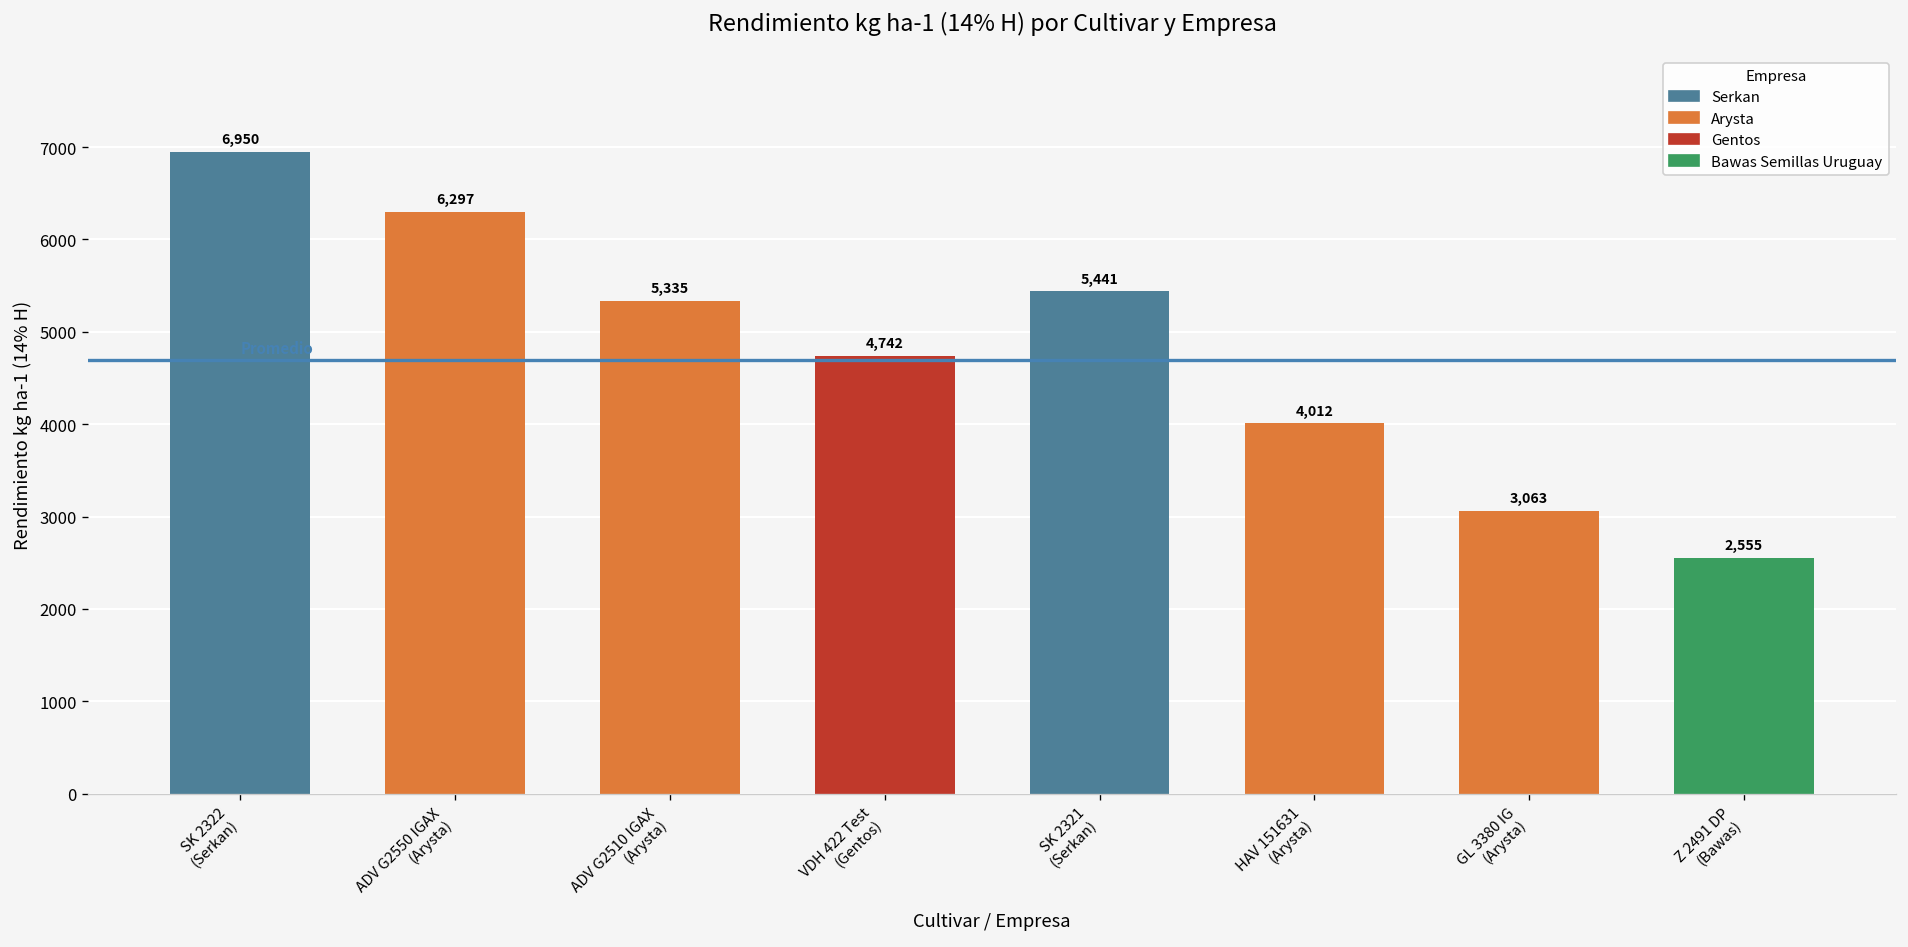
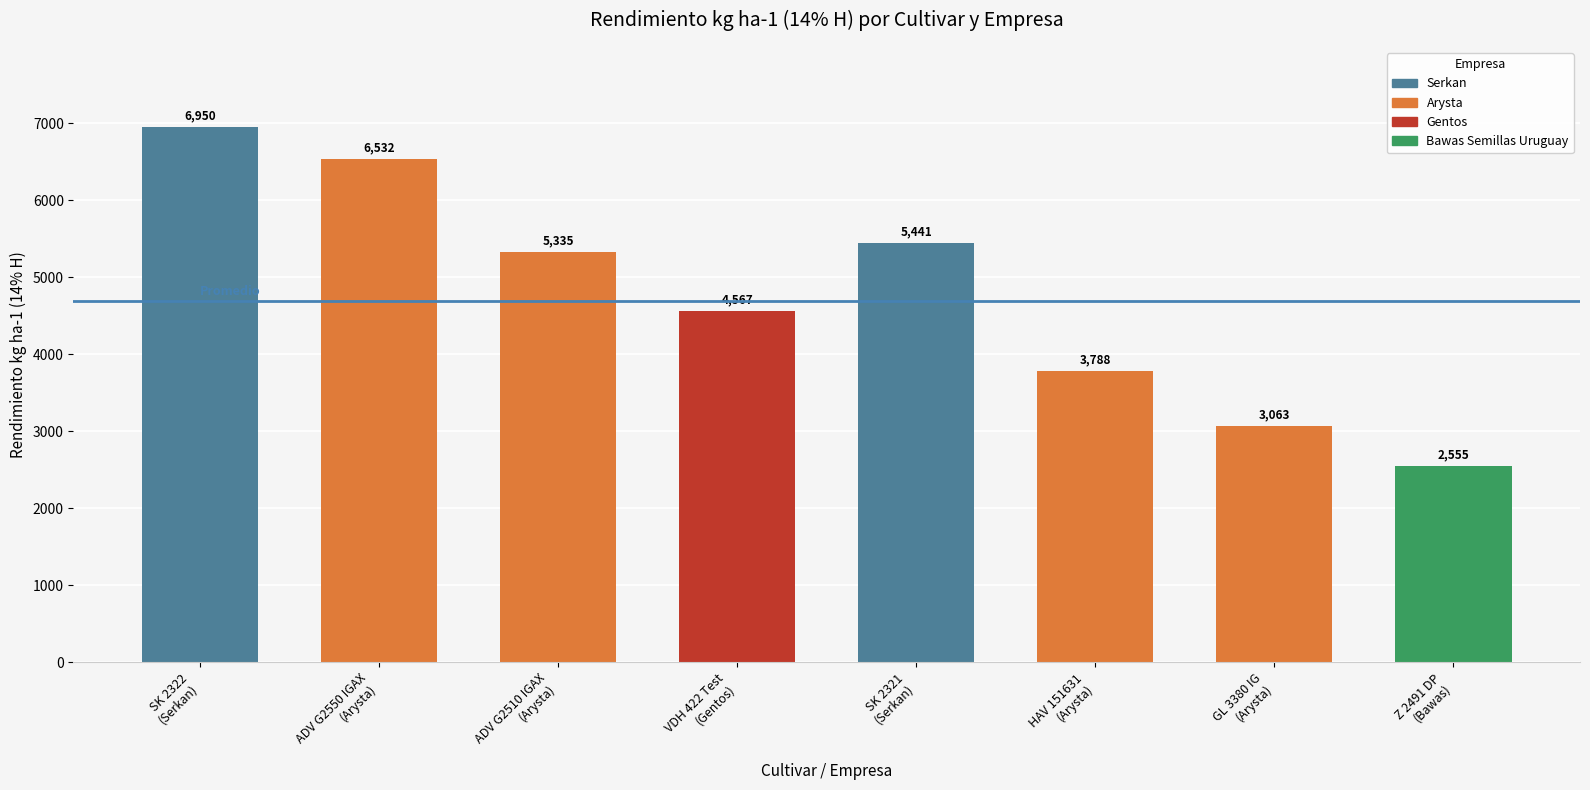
ADV G2550 IGAX (Arysta): 6,297 -> 6,532
VDH 422 Test (Gentos): 4,742 -> 4,567
HAV 151631 (Arysta): 4,012 -> 3,788
